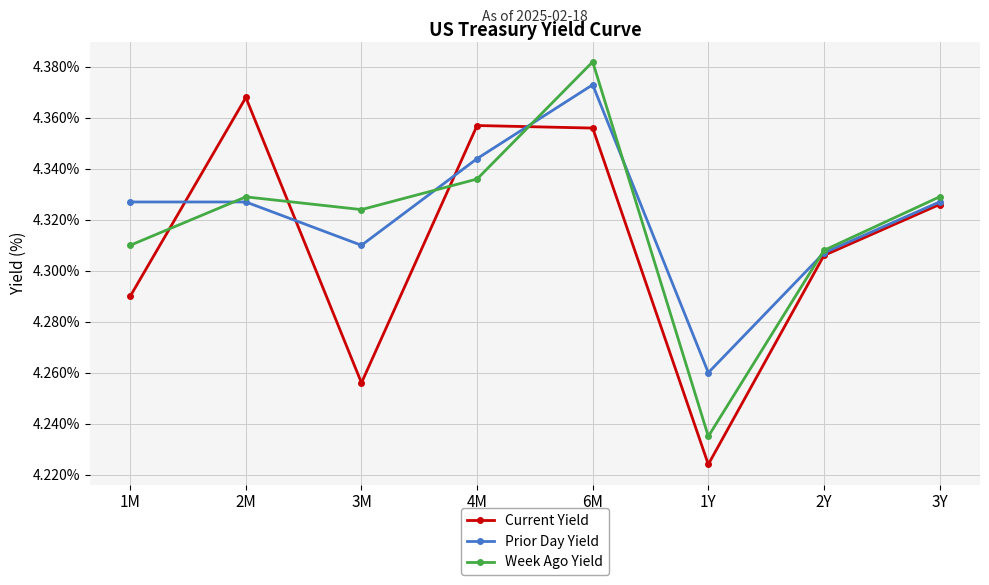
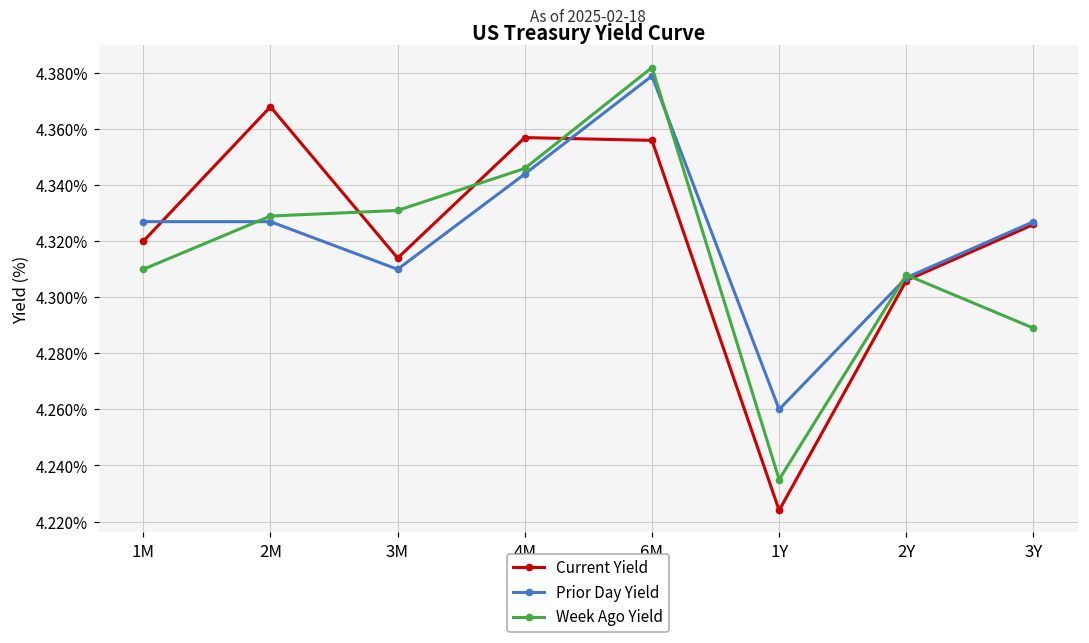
Current Yield, 1M: 4.29% -> 4.32%
Current Yield, 3M: 4.256% -> 4.314%
Week Ago Yield, 3M: 4.324% -> 4.331%
Week Ago Yield, 4M: 4.336% -> 4.346%
Prior Day Yield, 6M: 4.373% -> 4.379%
Week Ago Yield, 3Y: 4.329% -> 4.289%
